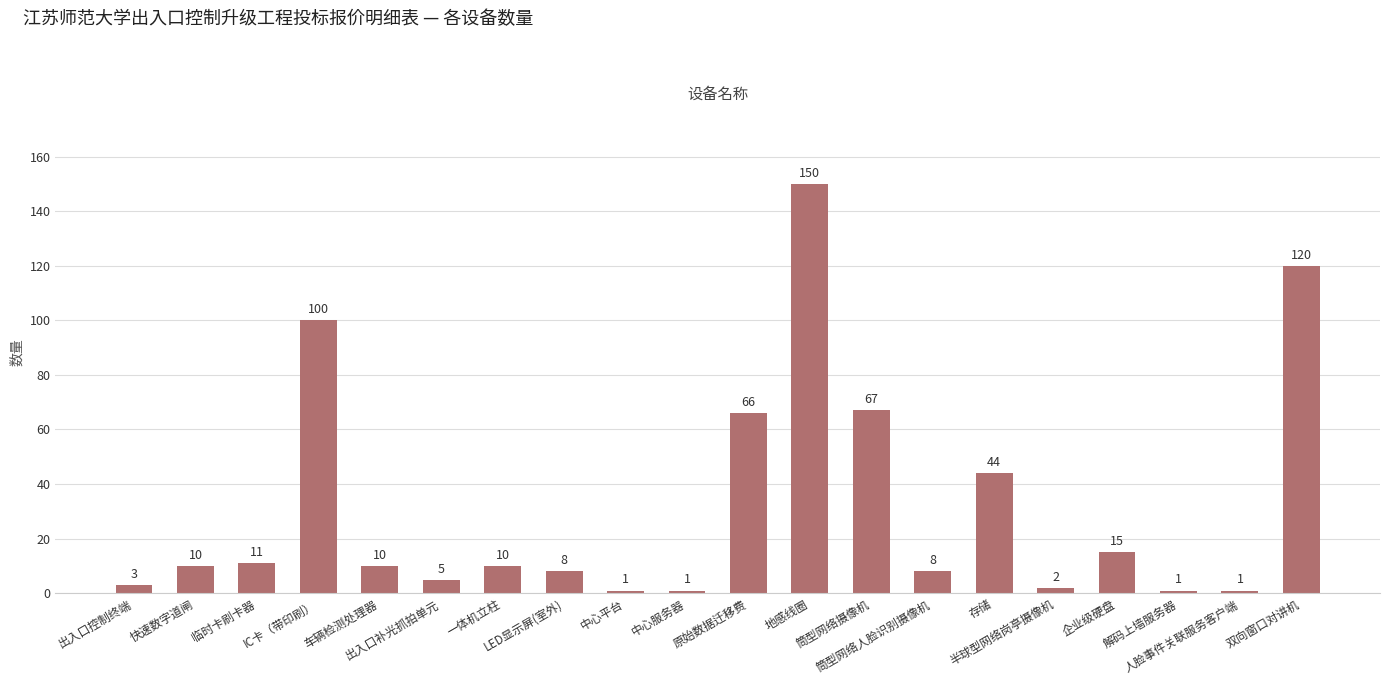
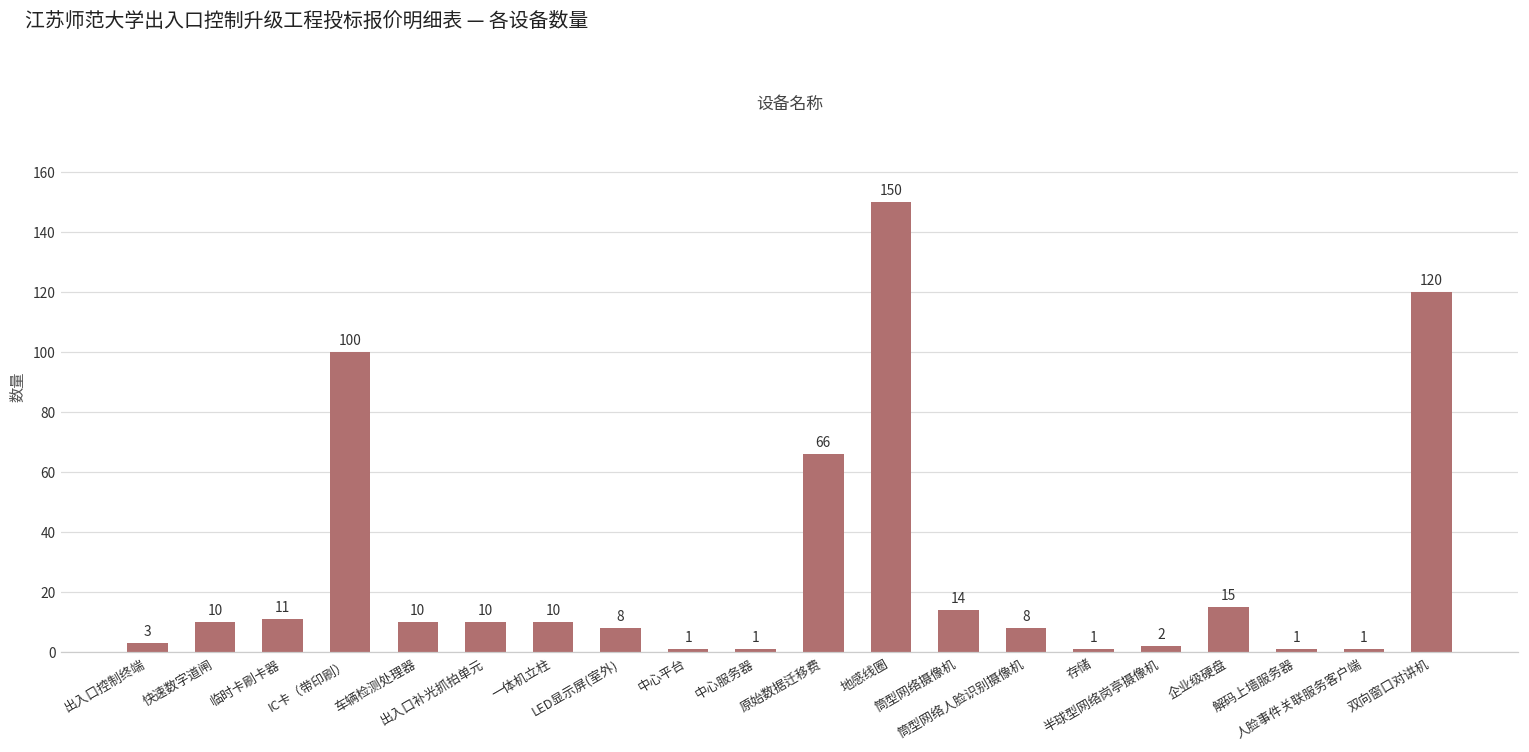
出入口补光抓拍单元: 5 -> 10
筒型网络摄像机: 67 -> 14
存储: 44 -> 1
